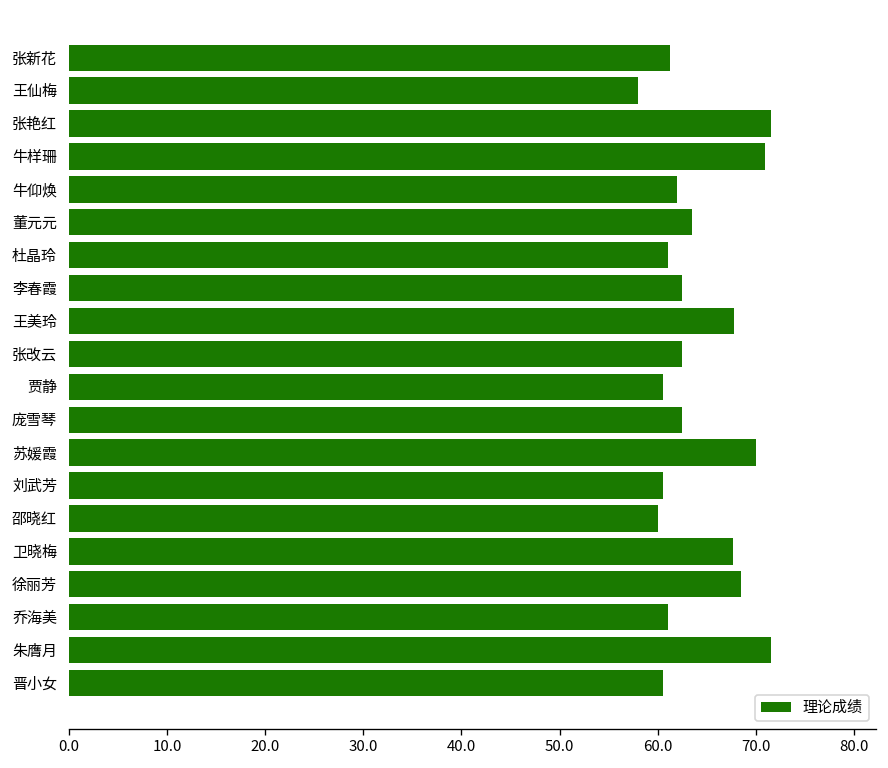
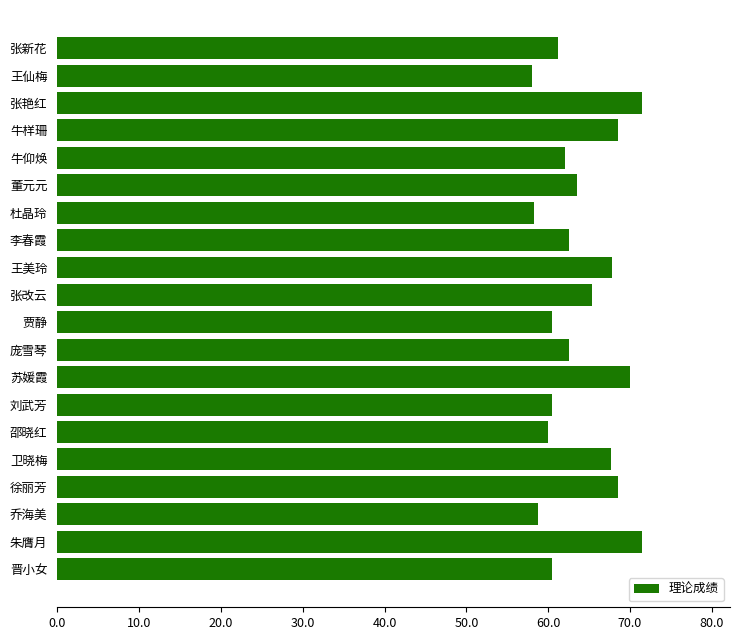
牛样珊: 71 -> 69
杜晶玲: 61 -> 58
张改云: 63 -> 65
乔海美: 61 -> 59
